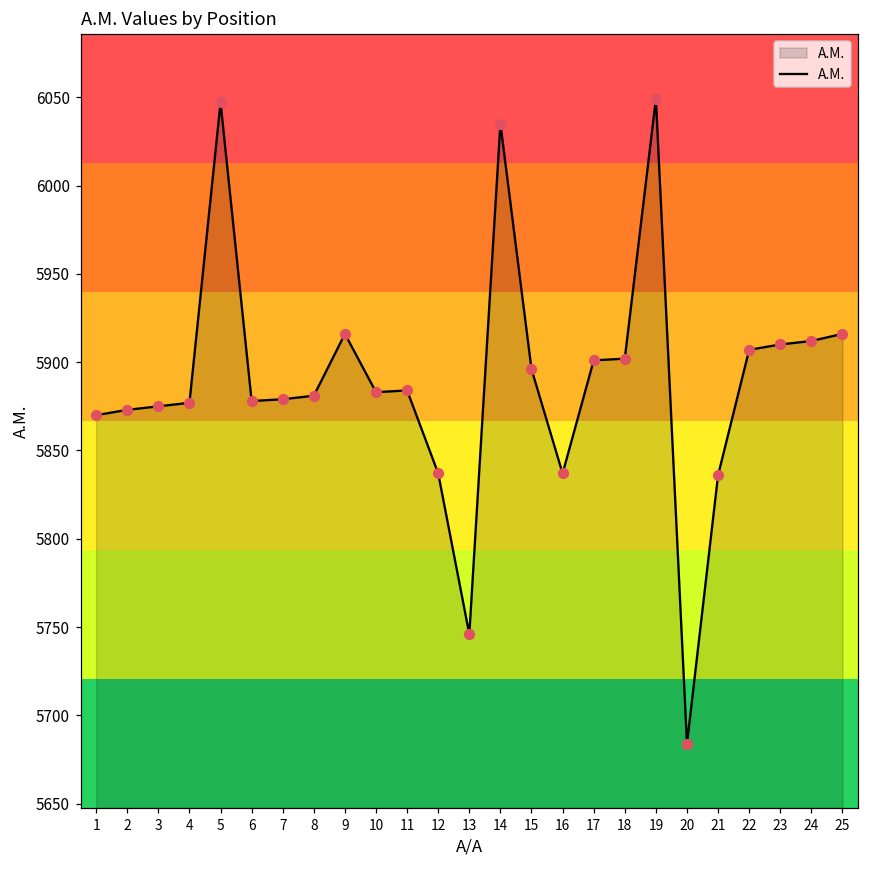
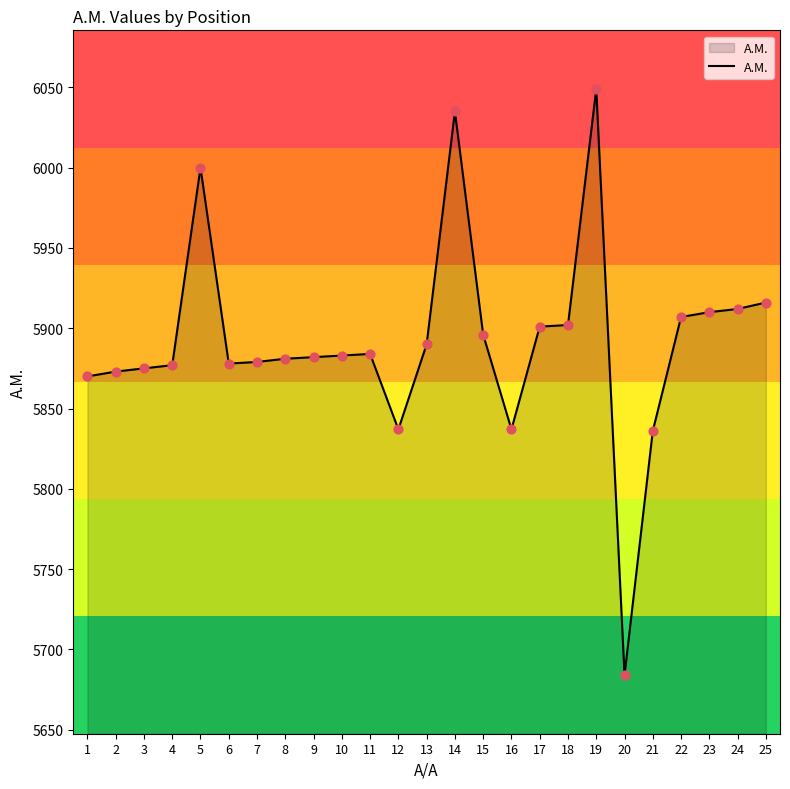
5: 6047 -> 6000
9: 5916 -> 5882
13: 5746 -> 5890
